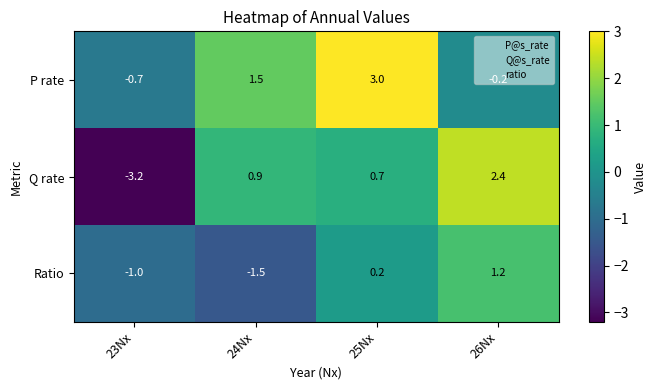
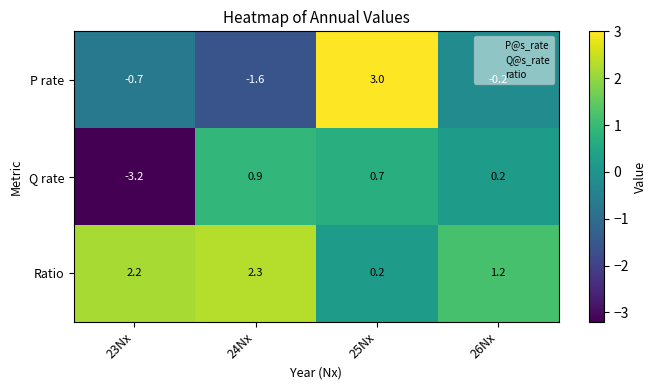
P rate, 24Nx: 1.5 -> -1.6
Q rate, 26Nx: 2.4 -> 0.2
Ratio, 23Nx: -1.0 -> 2.2
Ratio, 24Nx: -1.5 -> 2.3
